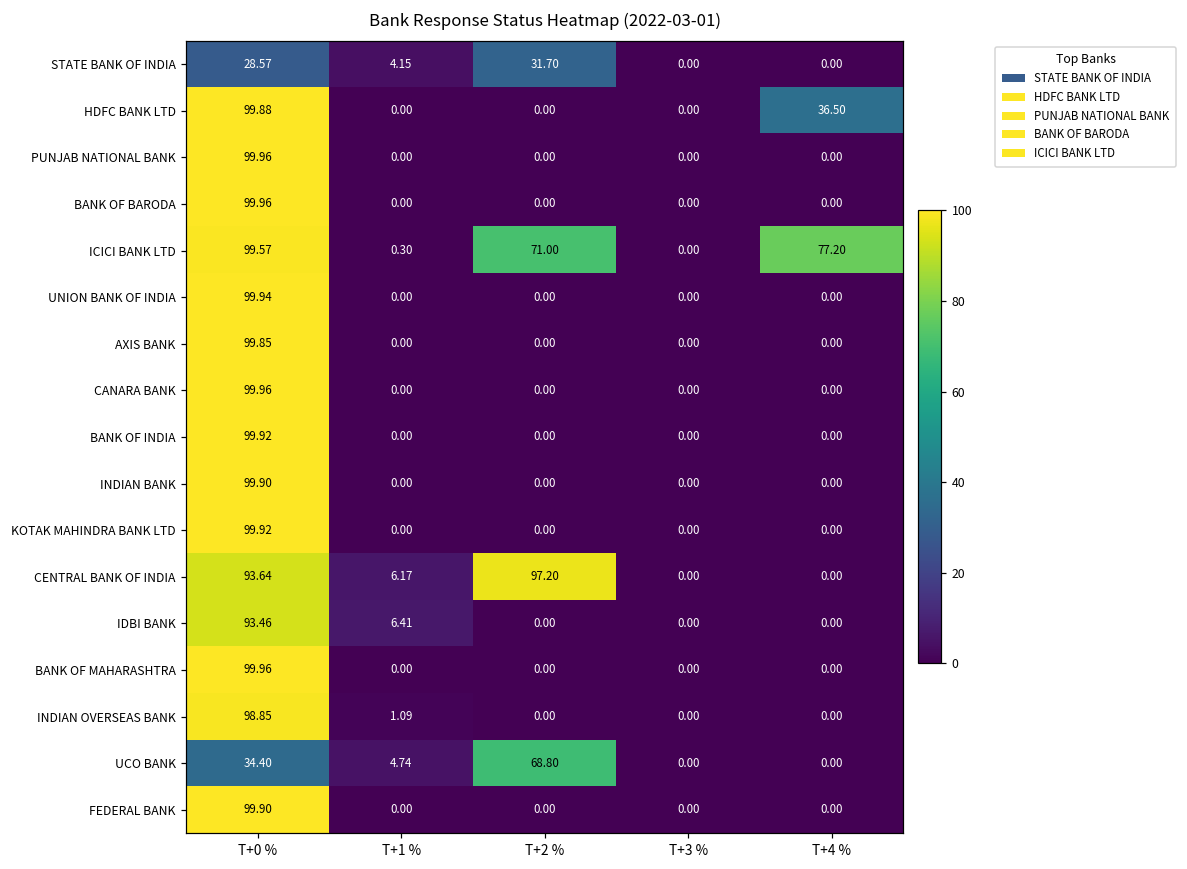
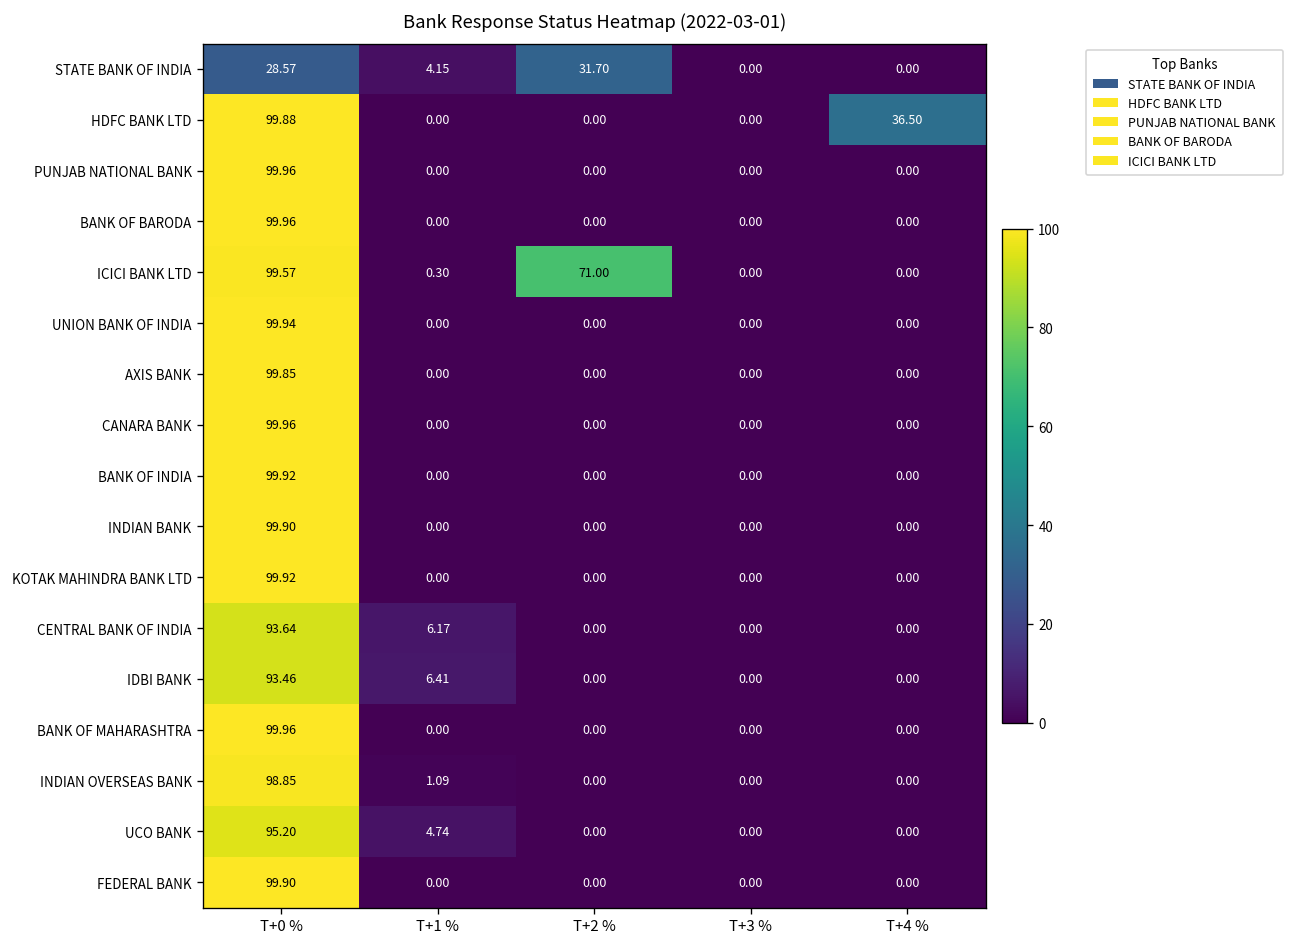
ICICI BANK LTD, T+4 %: 77.20 -> 0.00
CENTRAL BANK OF INDIA, T+2 %: 97.20 -> 0.00
UCO BANK, T+0 %: 34.40 -> 95.20
UCO BANK, T+2 %: 68.80 -> 0.00
